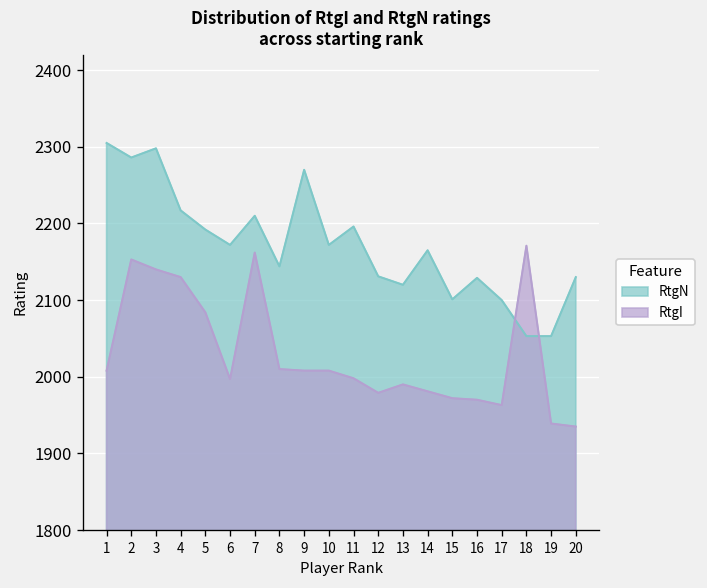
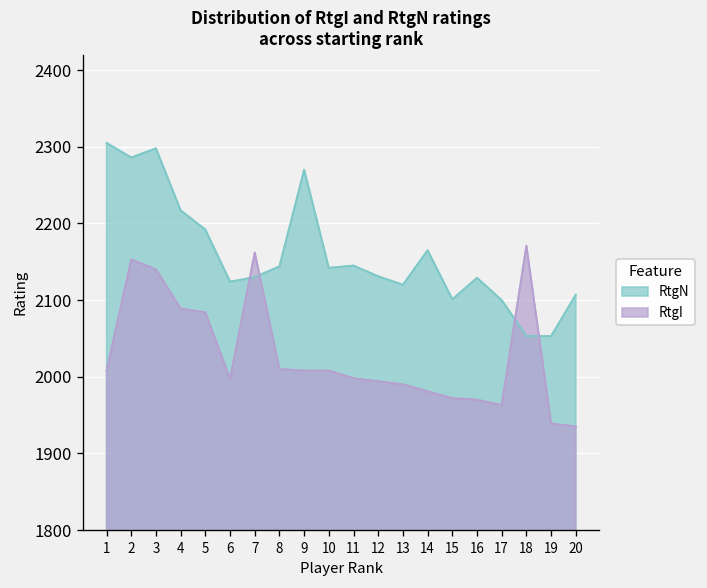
RtgI, 4: 2130 -> 2090
RtgN, 6: 2170 -> 2120
RtgN, 7: 2210 -> 2130
RtgN, 10: 2170 -> 2140
RtgN, 11: 2200 -> 2150
RtgI, 12: 1980 -> 1990
RtgN, 20: 2130 -> 2110
